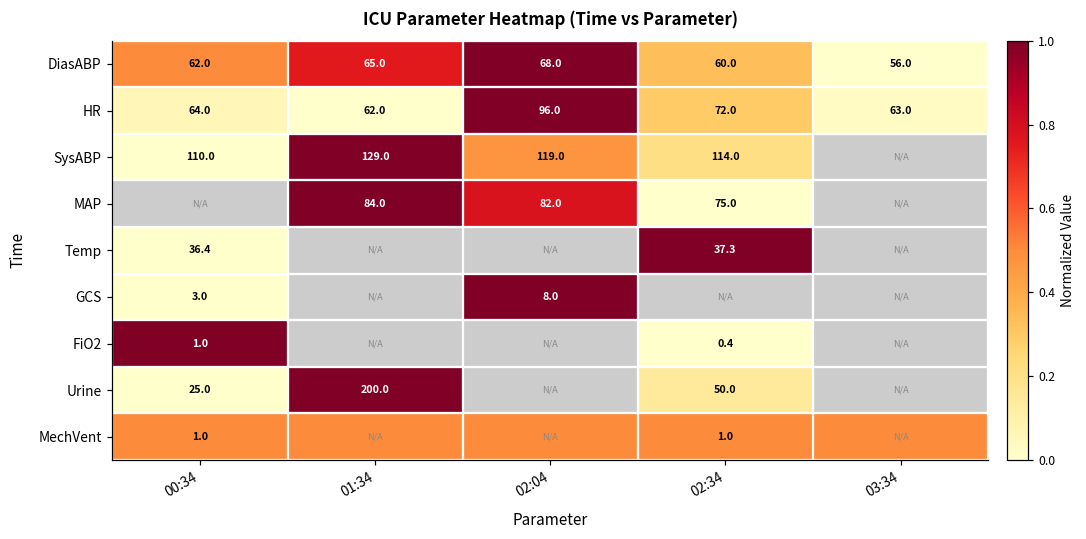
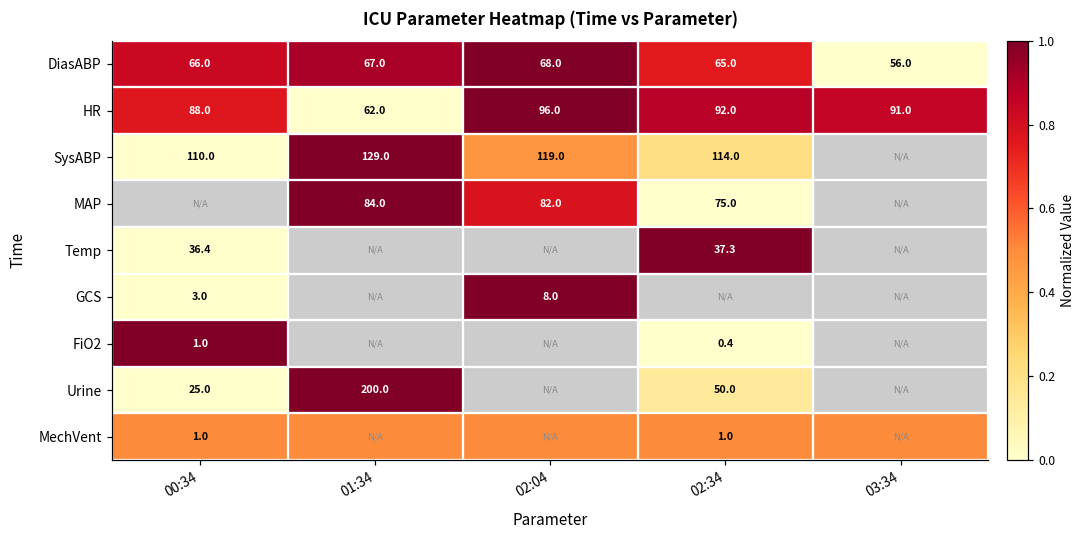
DiasABP, 00:34: 62.0 -> 66.0
DiasABP, 01:34: 65.0 -> 67.0
DiasABP, 02:34: 60.0 -> 65.0
HR, 00:34: 64.0 -> 88.0
HR, 02:34: 72.0 -> 92.0
HR, 03:34: 63.0 -> 91.0
